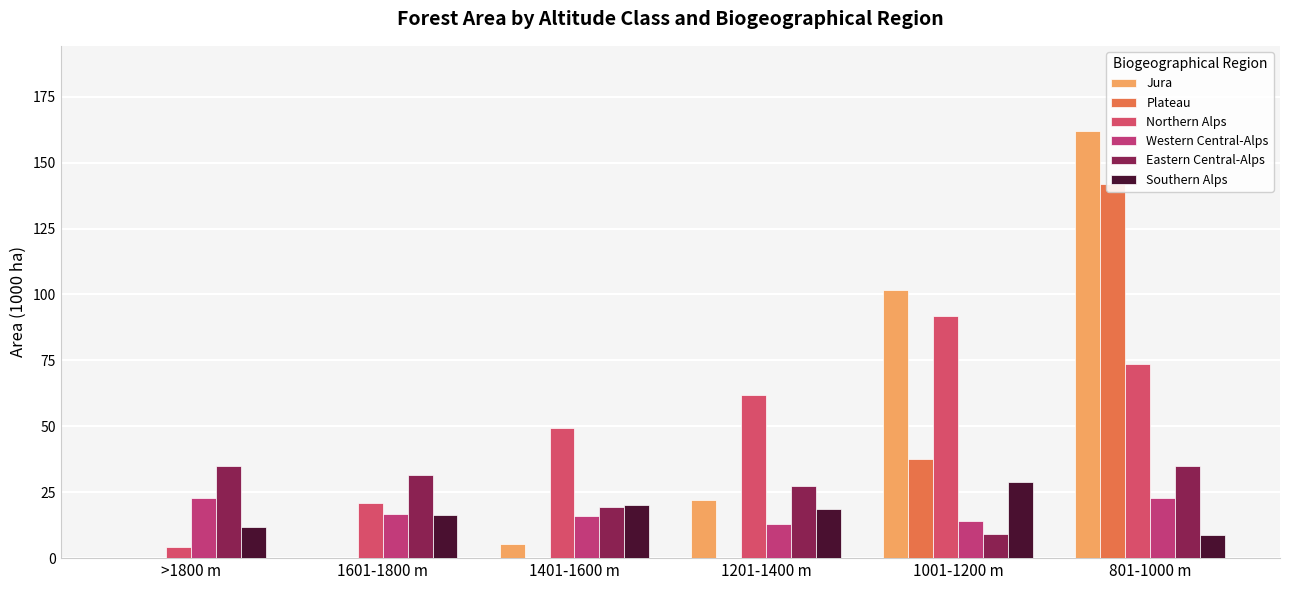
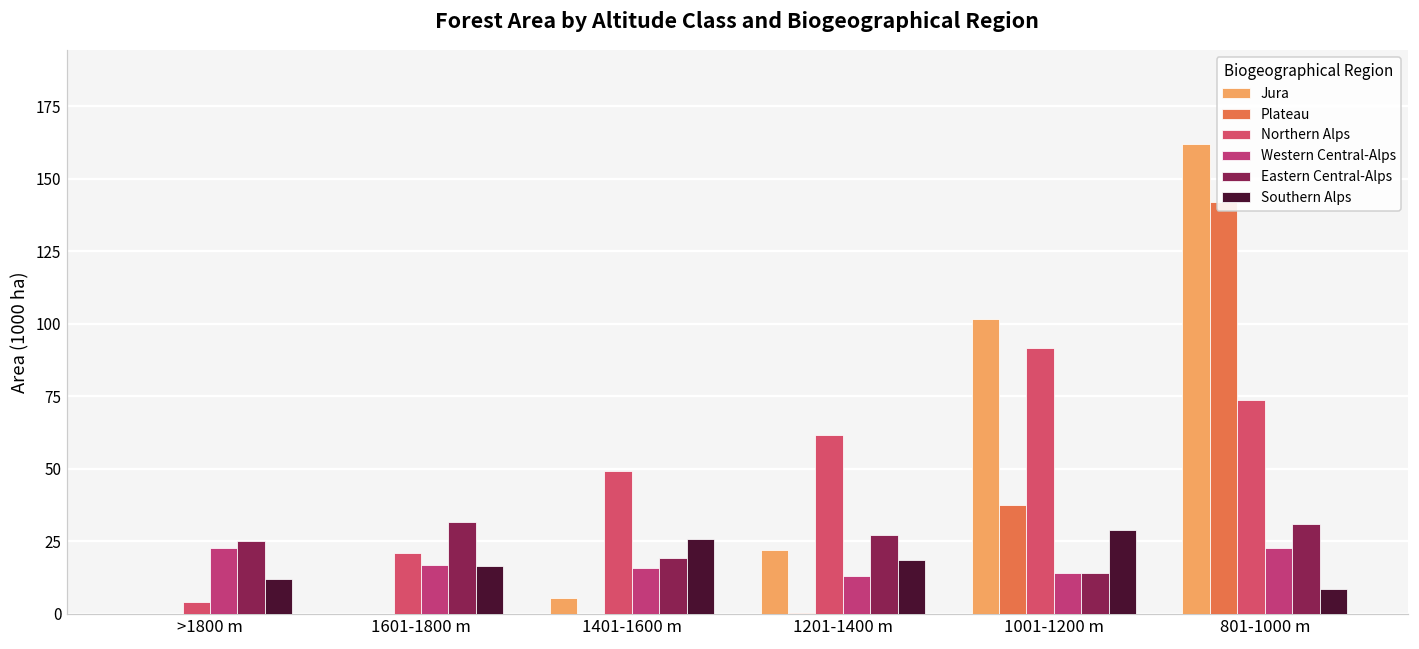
Eastern Central-Alps, >1800 m: 35 -> 25
Southern Alps, 1401-1600 m: 20 -> 26
Eastern Central-Alps, 1001-1200 m: 9 -> 14
Eastern Central-Alps, 801-1000 m: 35 -> 31
